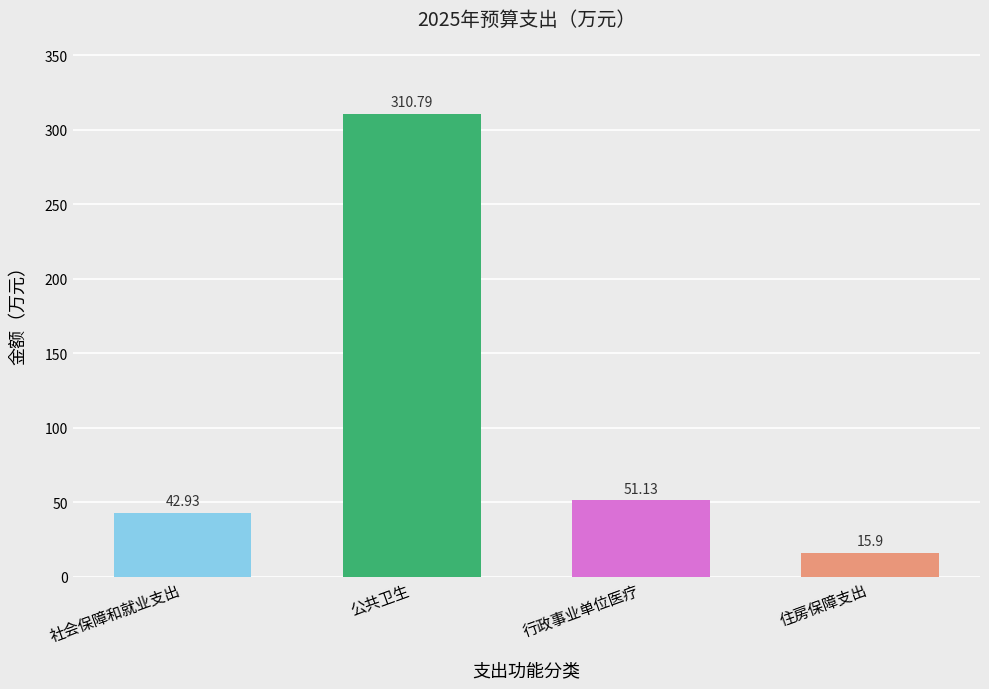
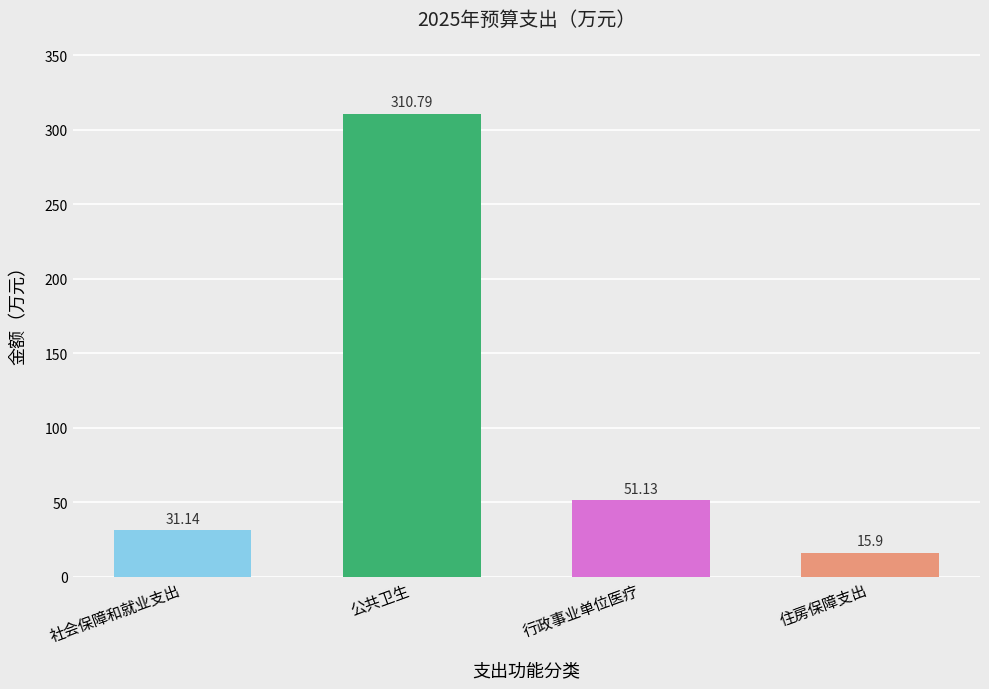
社会保障和就业支出: 42.93 -> 31.14
